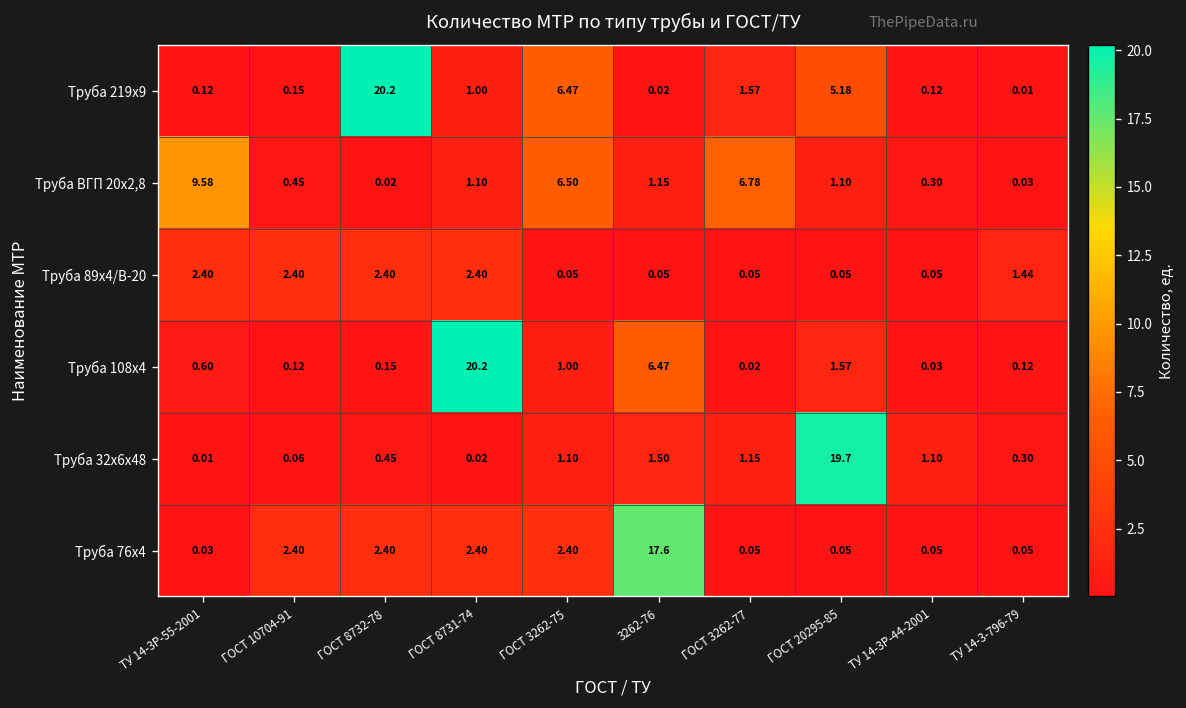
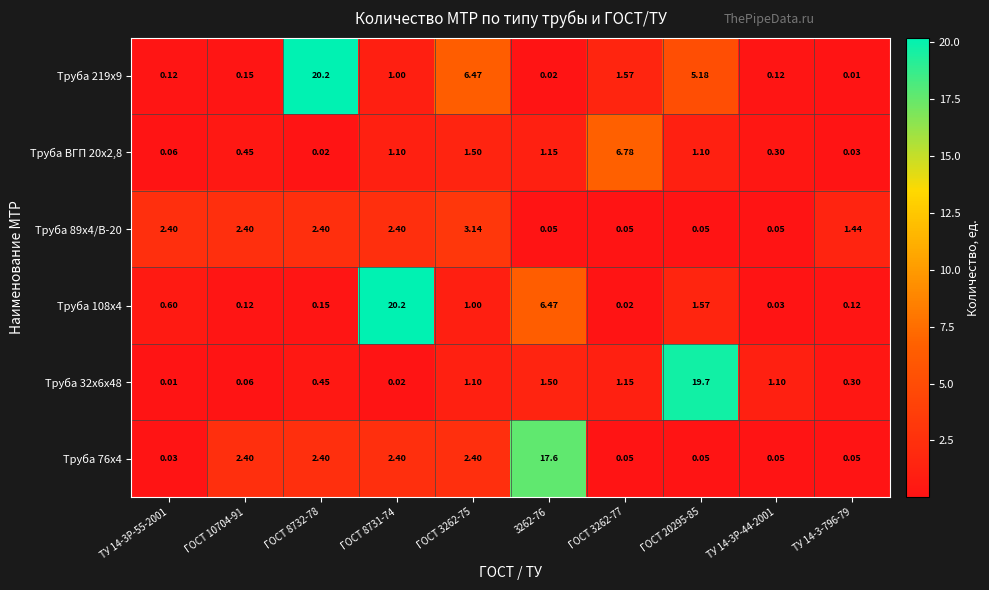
Труба ВГП 20х2,8, ТУ 14-3Р-55-2001: 9.58 -> 0.06
Труба ВГП 20х2,8, ГОСТ 3262-75: 6.50 -> 1.50
Труба 89х4/В-20, ГОСТ 3262-75: 0.05 -> 3.14
